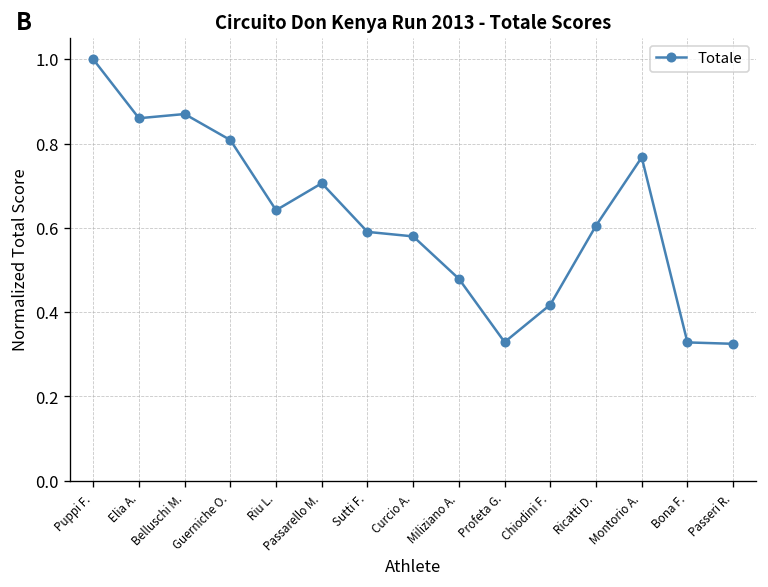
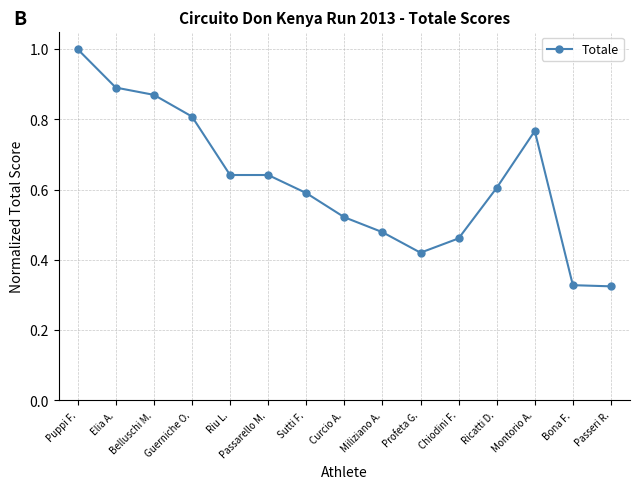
Elia A.: 0.86 -> 0.89
Passarello M.: 0.71 -> 0.64
Curcio A.: 0.58 -> 0.52
Profeta G.: 0.33 -> 0.42
Chiodini F.: 0.42 -> 0.46
